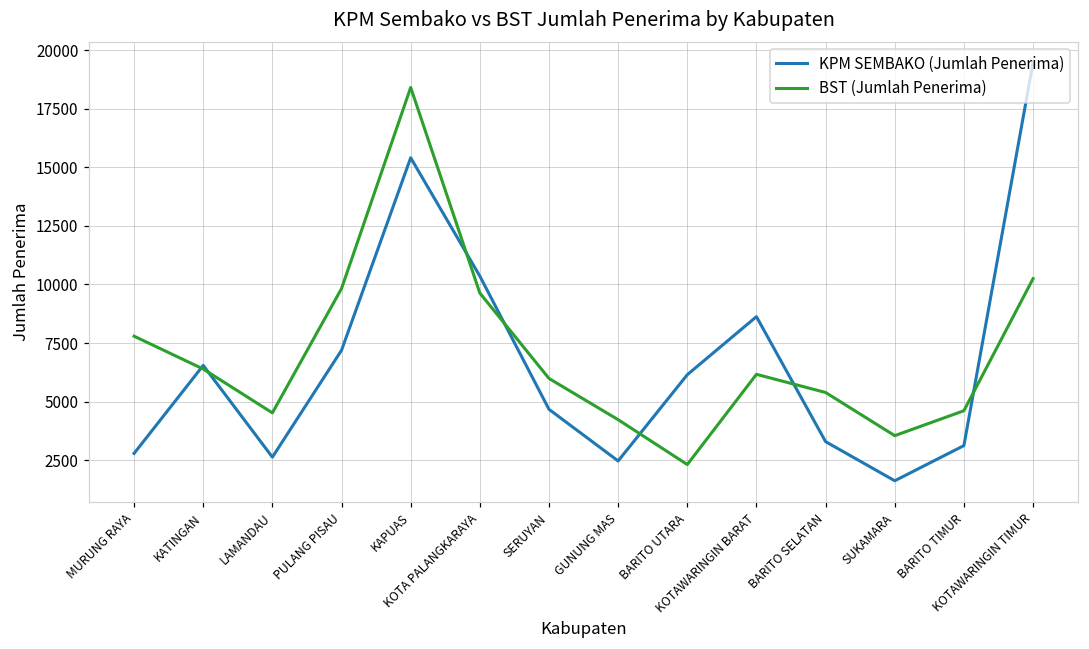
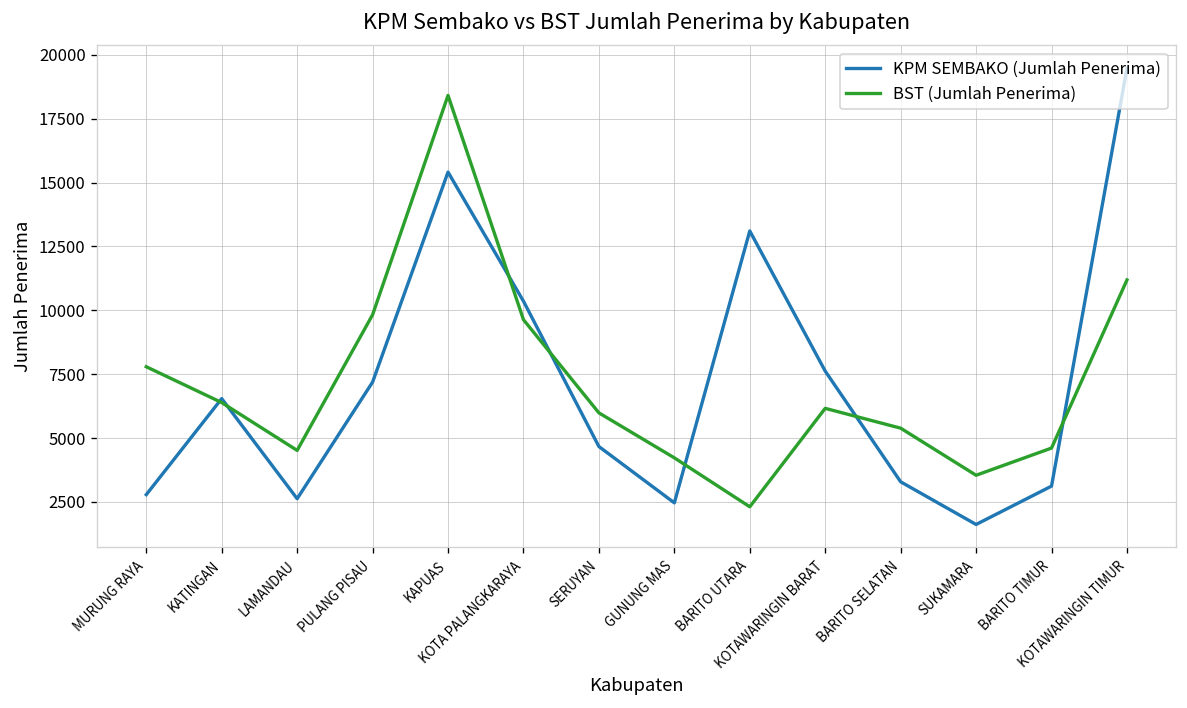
KPM SEMBAKO (Jumlah Penerima), BARITO UTARA: 6100 -> 13100
KPM SEMBAKO (Jumlah Penerima), KOTAWARINGIN BARAT: 8600 -> 7600
BST (Jumlah Penerima), KOTAWARINGIN TIMUR: 10200 -> 11200
